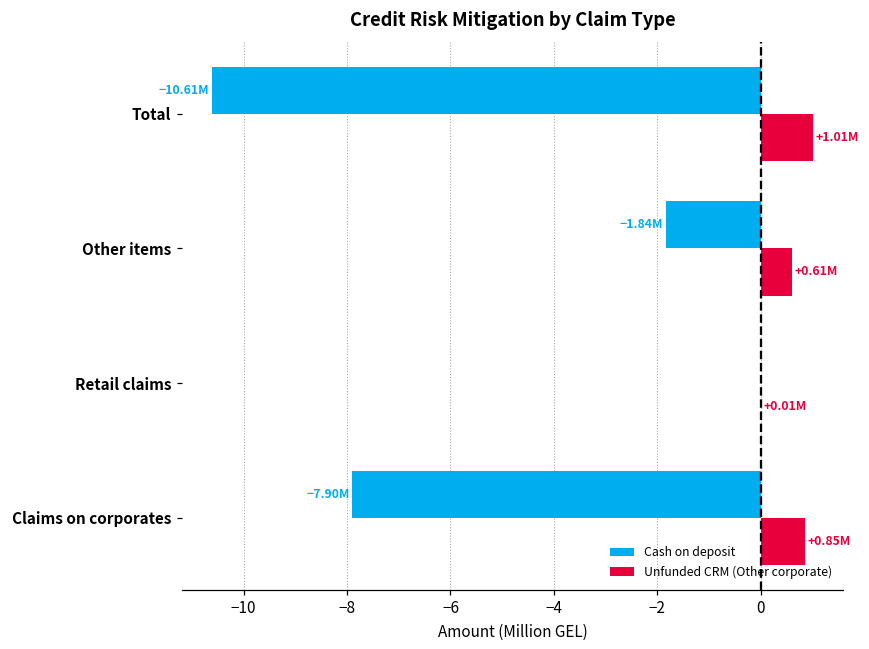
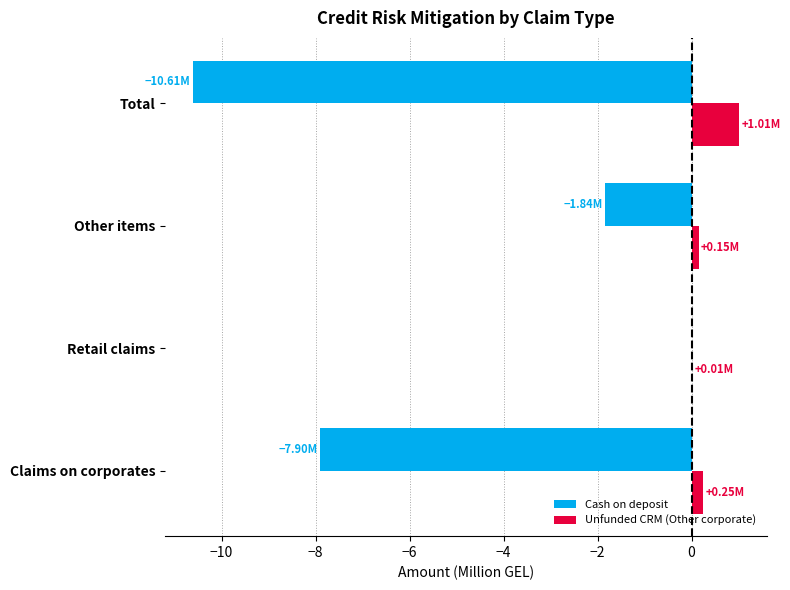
Unfunded CRM (Other corporate), Other items: +0.61M -> +0.15M
Unfunded CRM (Other corporate), Claims on corporates: +0.85M -> +0.25M
